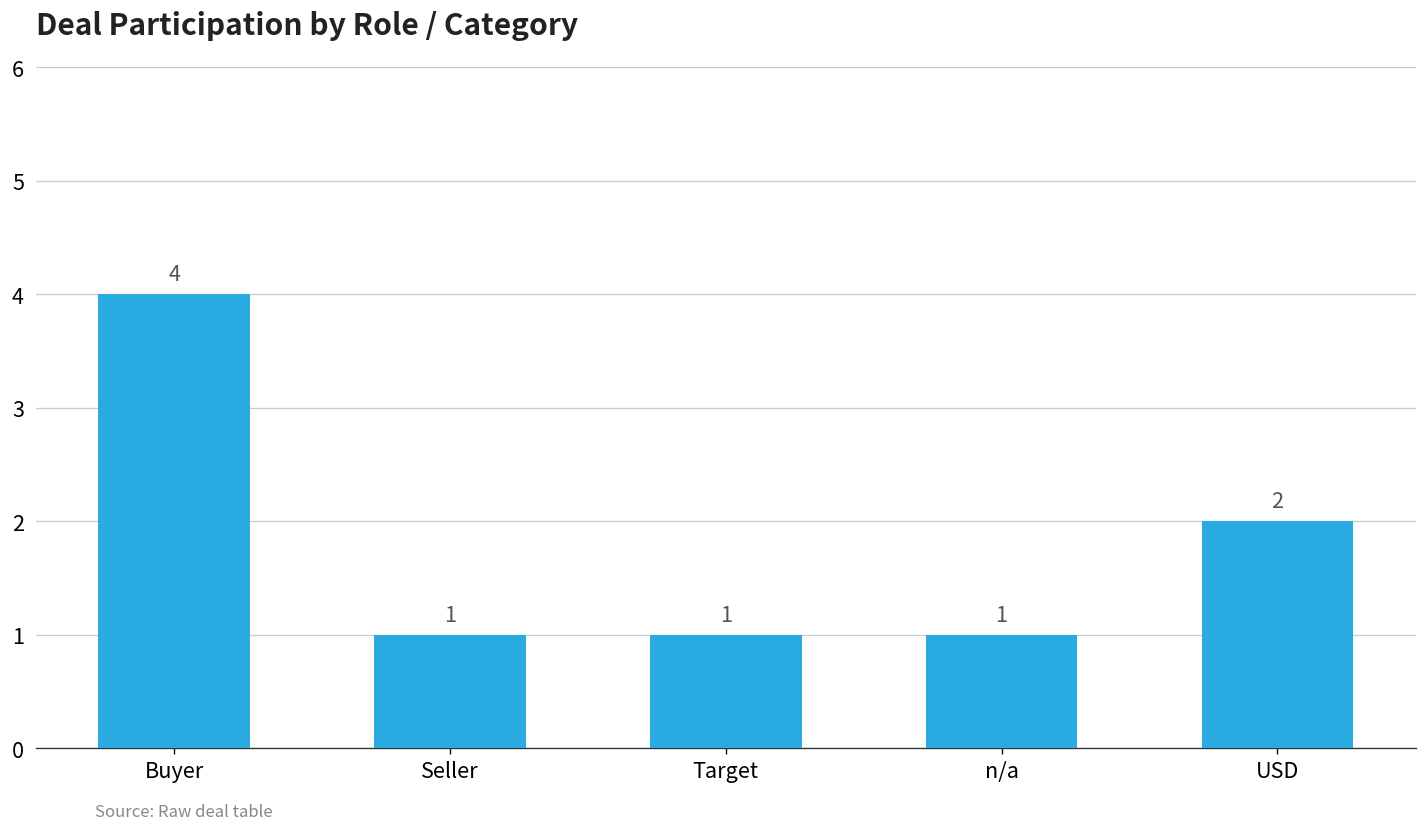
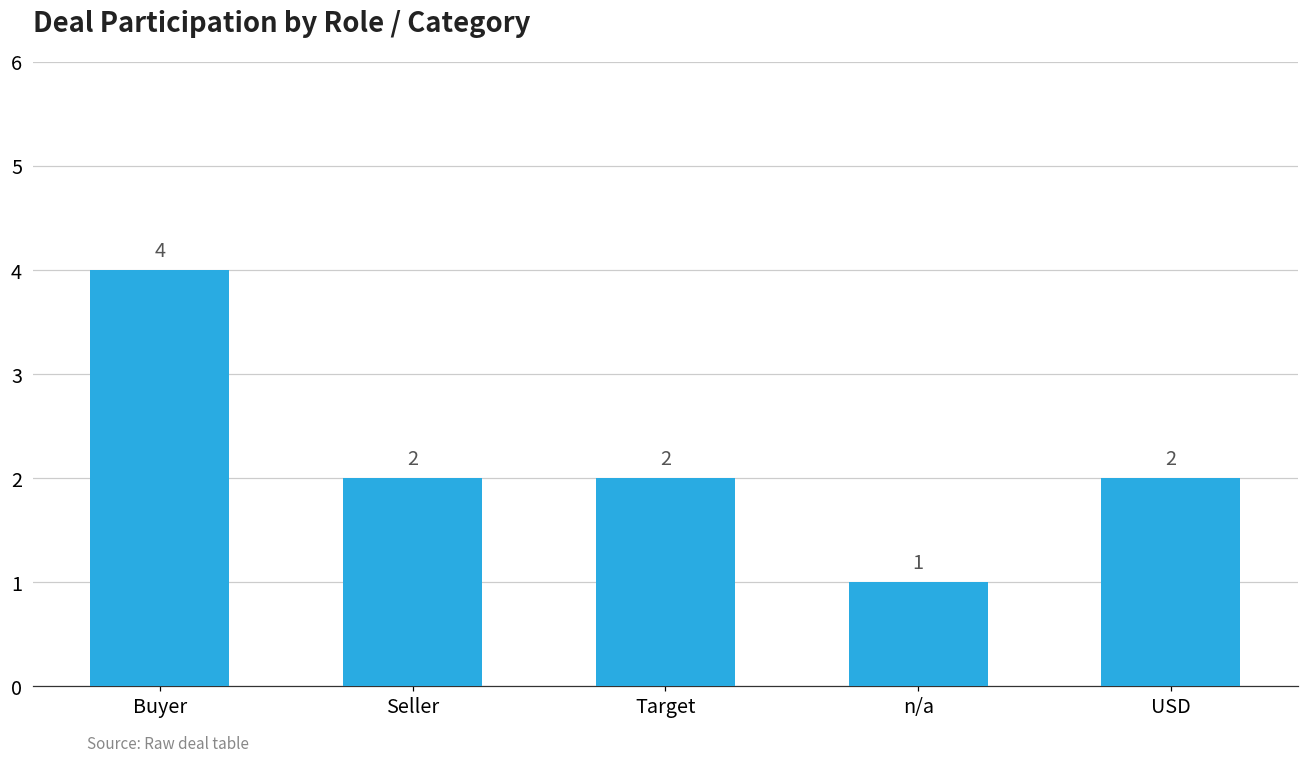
Seller: 1 -> 2
Target: 1 -> 2
